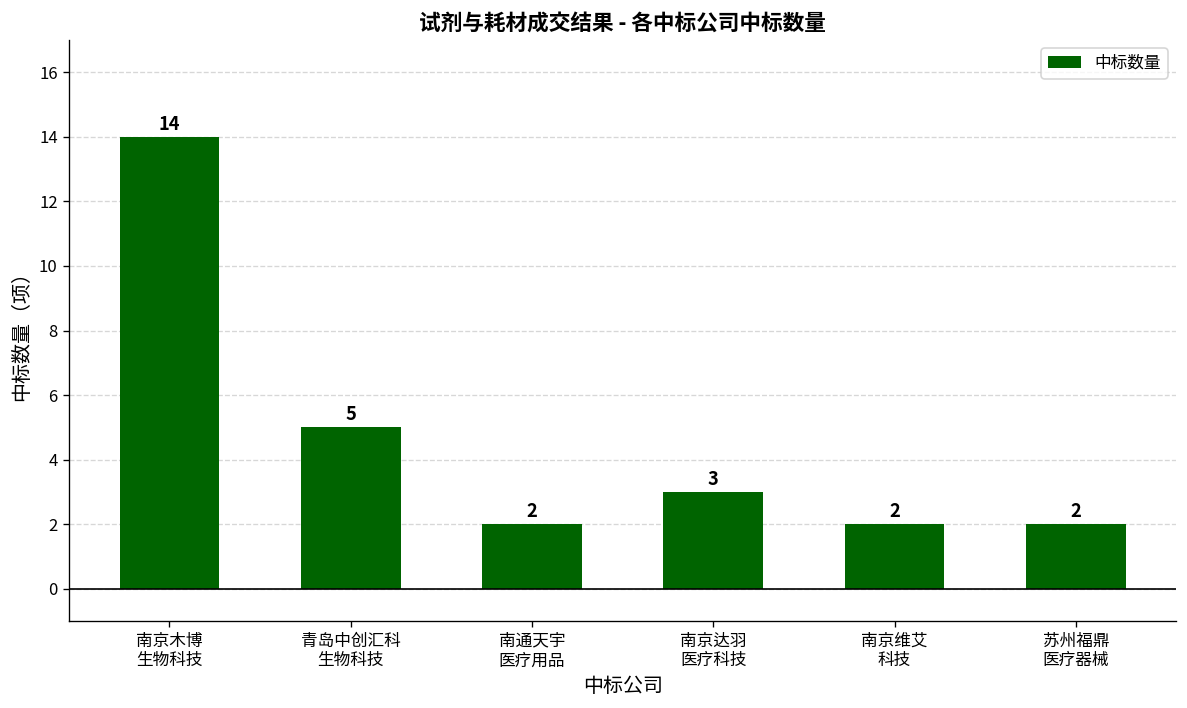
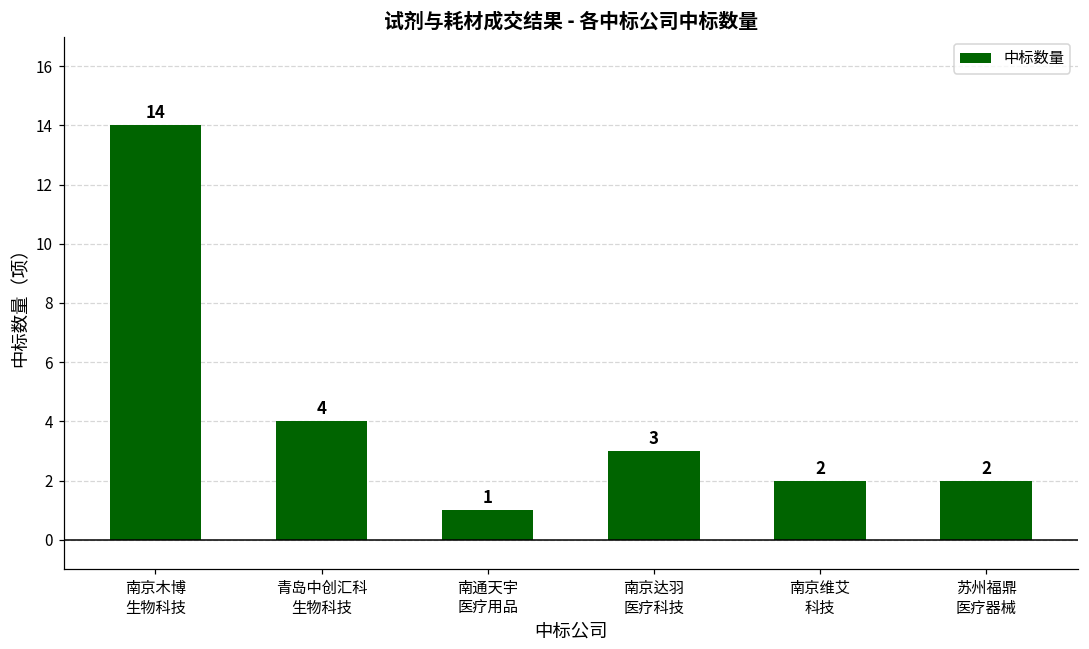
青岛中创汇科 生物科技: 5 -> 4
南通天宇 医疗用品: 2 -> 1
